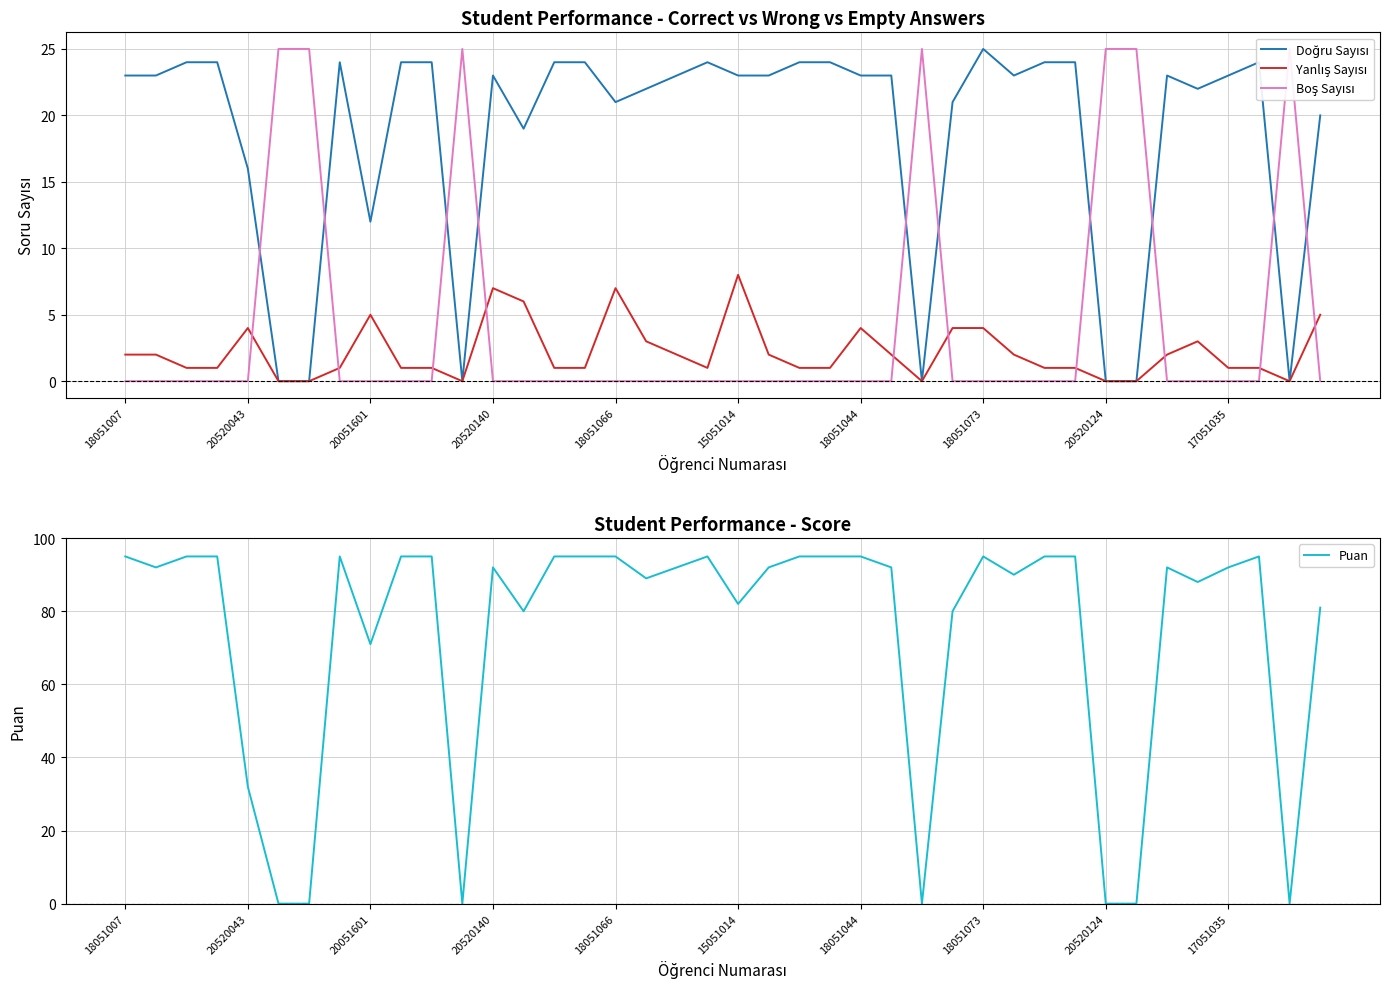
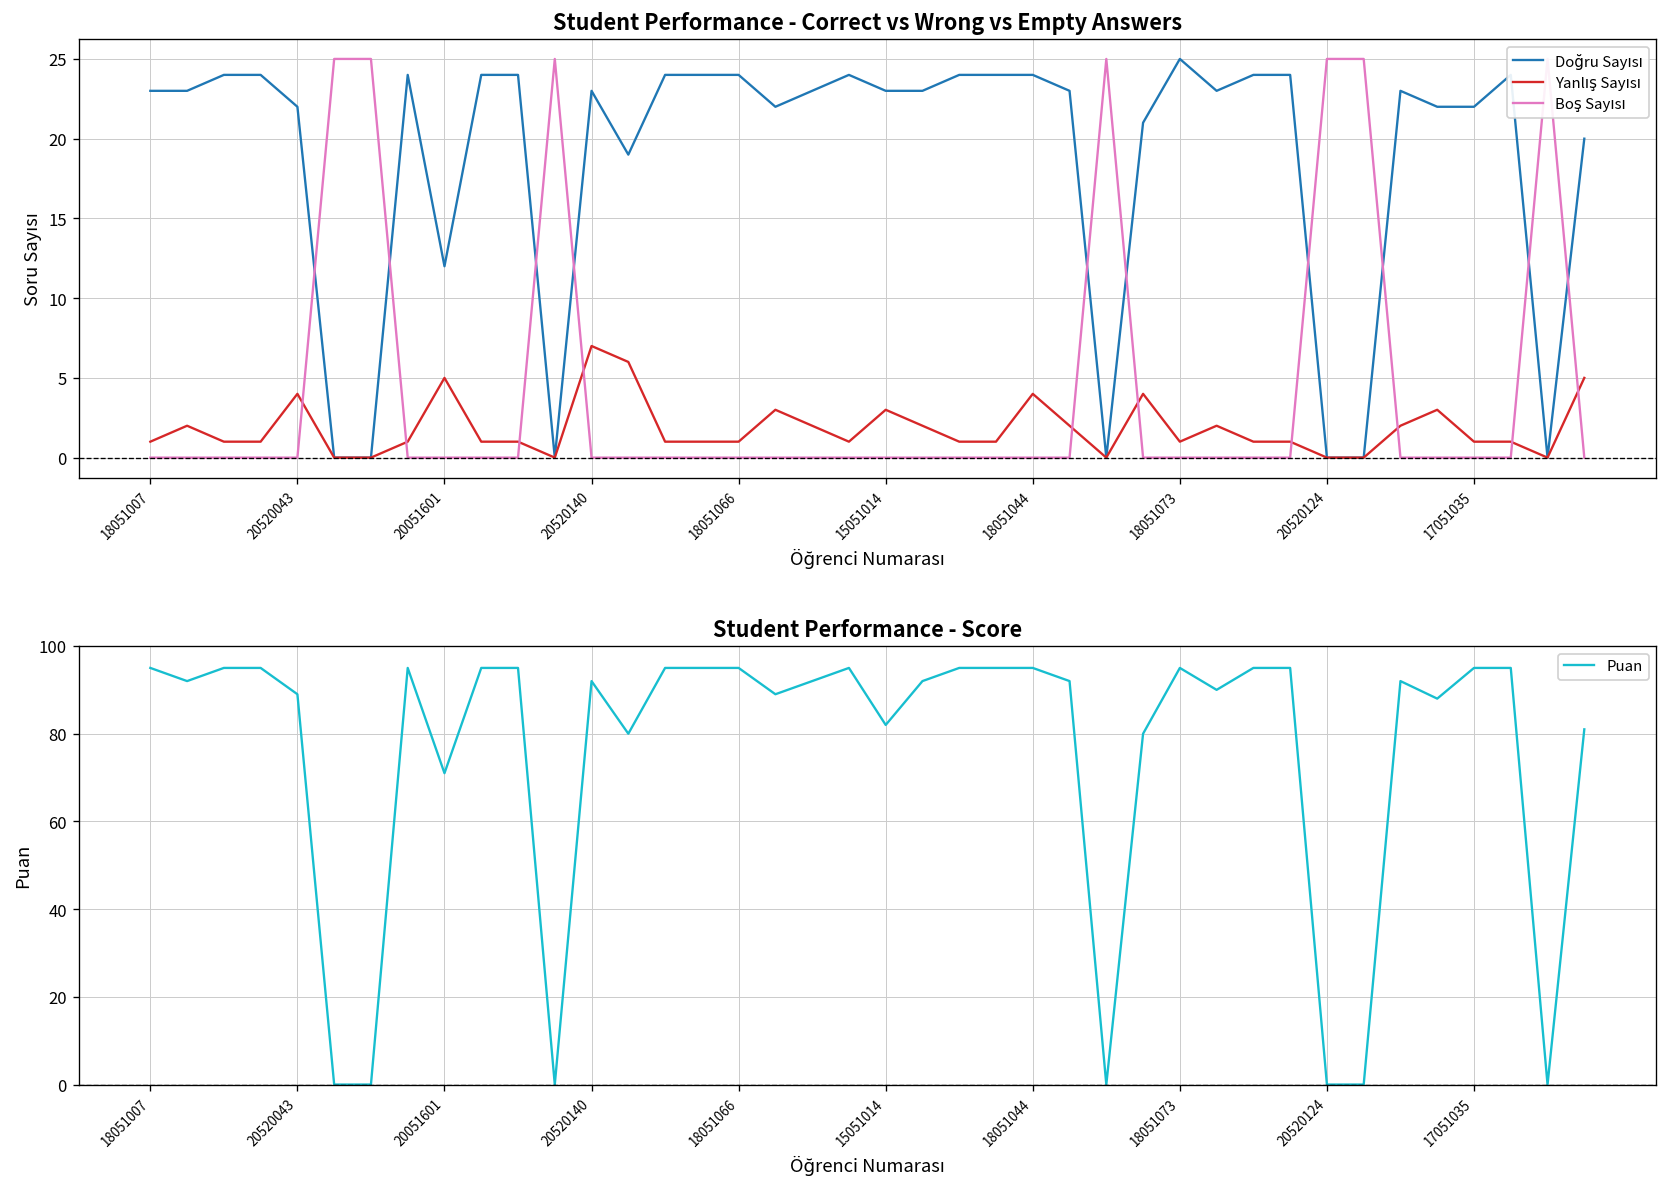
Student Performance - Correct vs Wrong vs Empty Answers, Yanlış Sayısı, 18051007: 2 -> 1
Student Performance - Correct vs Wrong vs Empty Answers, Doğru Sayısı, 20520043: 16 -> 22
Student Performance - Correct vs Wrong vs Empty Answers, Doğru Sayısı, 18051066: 21 -> 24
Student Performance - Correct vs Wrong vs Empty Answers, Yanlış Sayısı, 18051066: 7 -> 1
Student Performance - Correct vs Wrong vs Empty Answers, Yanlış Sayısı, 15051014: 8 -> 3
Student Performance - Correct vs Wrong vs Empty Answers, Doğru Sayısı, 18051044: 23 -> 24
Student Performance - Correct vs Wrong vs Empty Answers, Yanlış Sayısı, 18051073: 4 -> 1
Student Performance - Correct vs Wrong vs Empty Answers, Doğru Sayısı, 17051035: 23 -> 22
Student Performance - Score, 20520043: 32 -> 89
Student Performance - Score, 17051035: 92 -> 95
